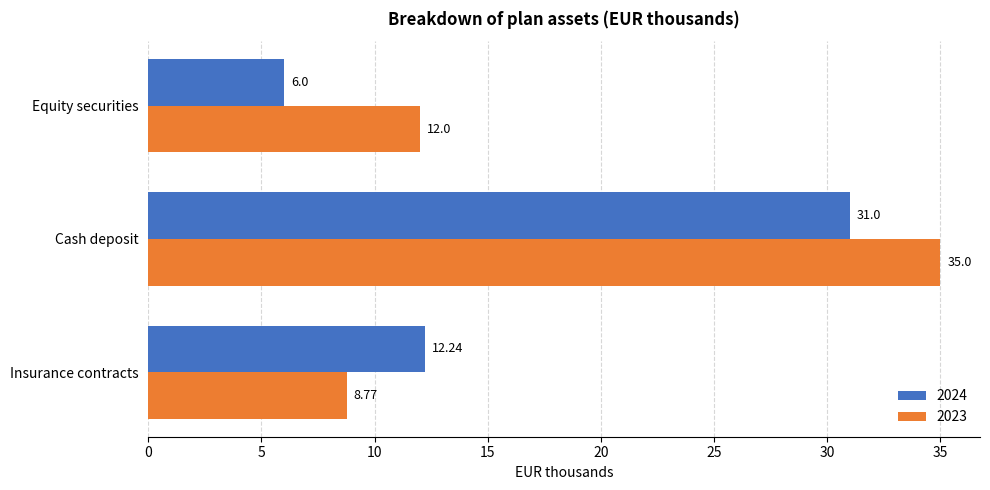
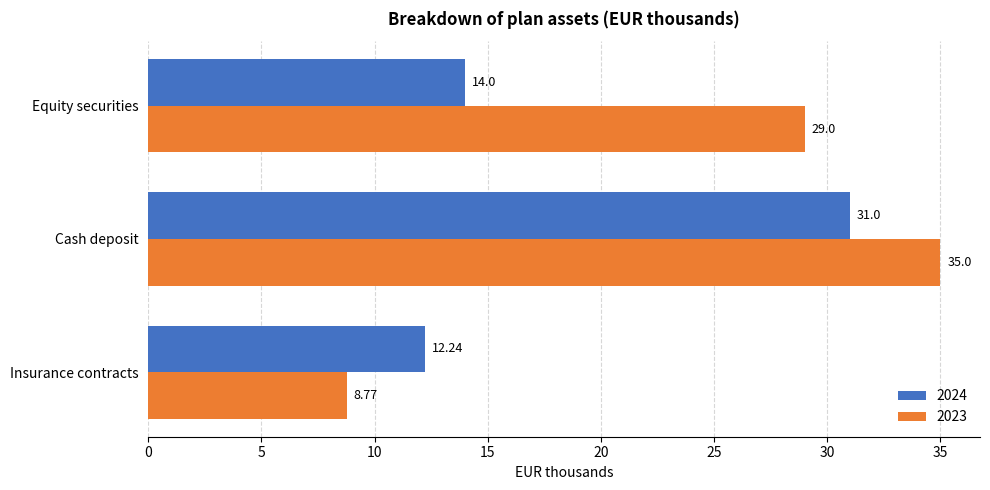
2024, Equity securities: 6.0 -> 14.0
2023, Equity securities: 12.0 -> 29.0
